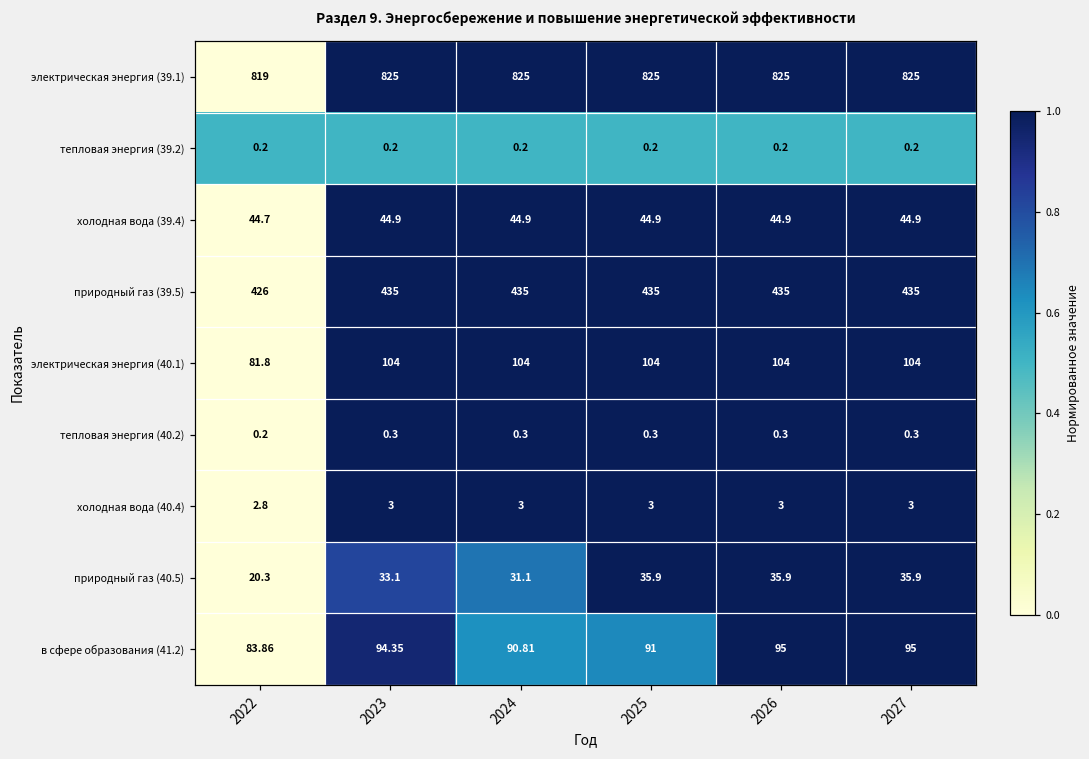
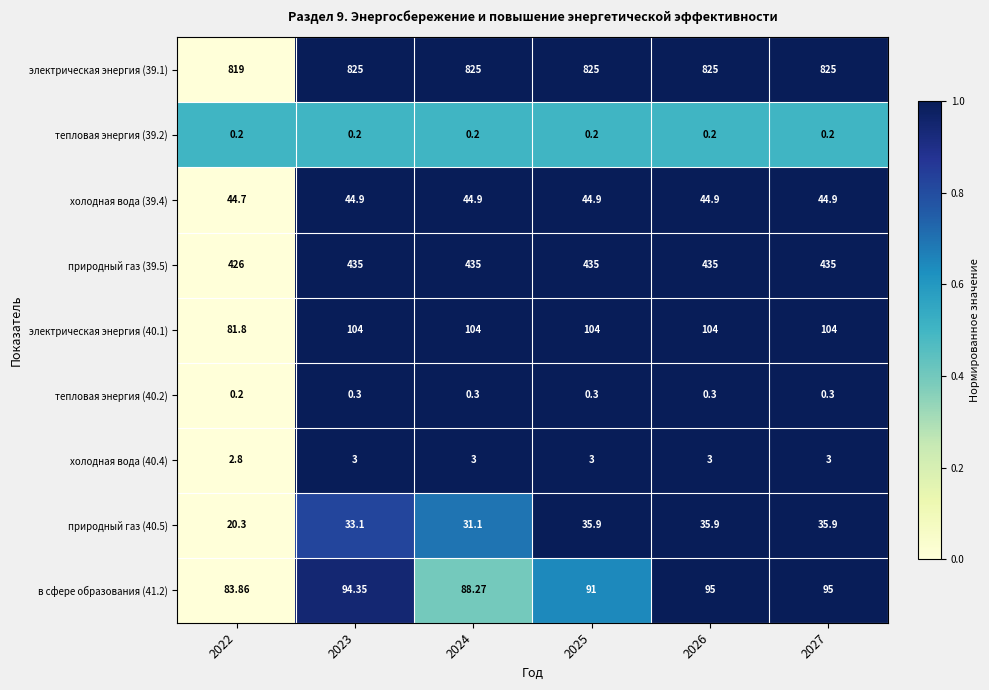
в сфере образования (41.2), 2024: 90.81 -> 88.27
